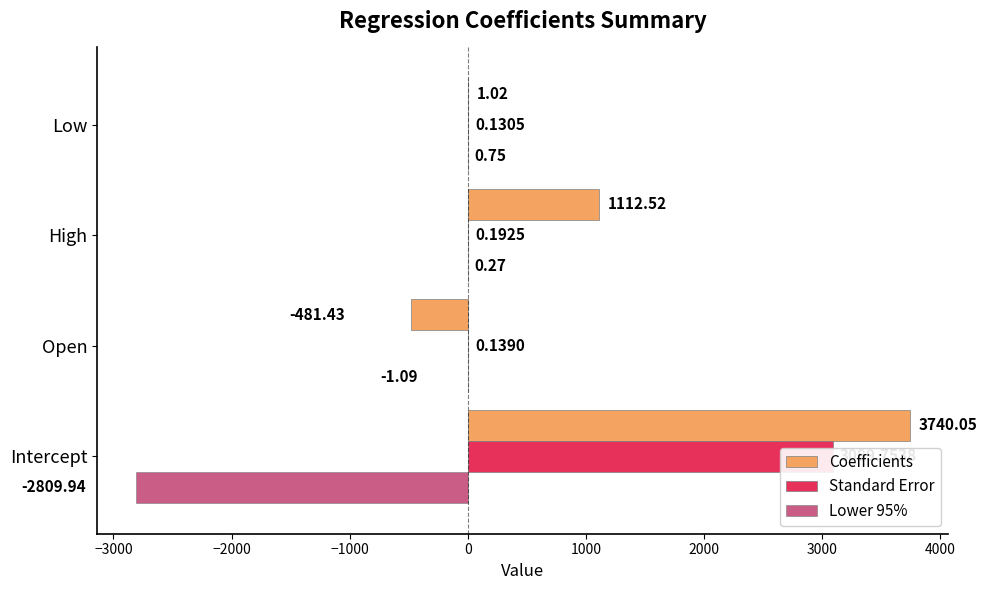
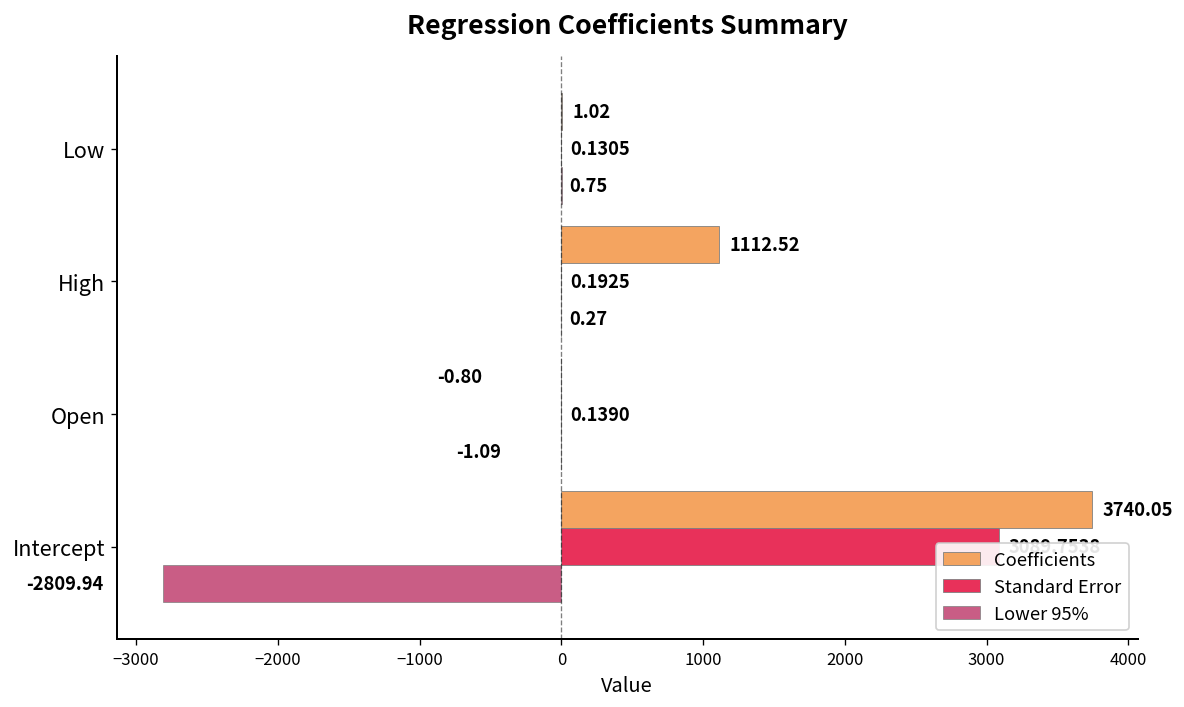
Coefficients, Open: -481.43 -> -0.80
